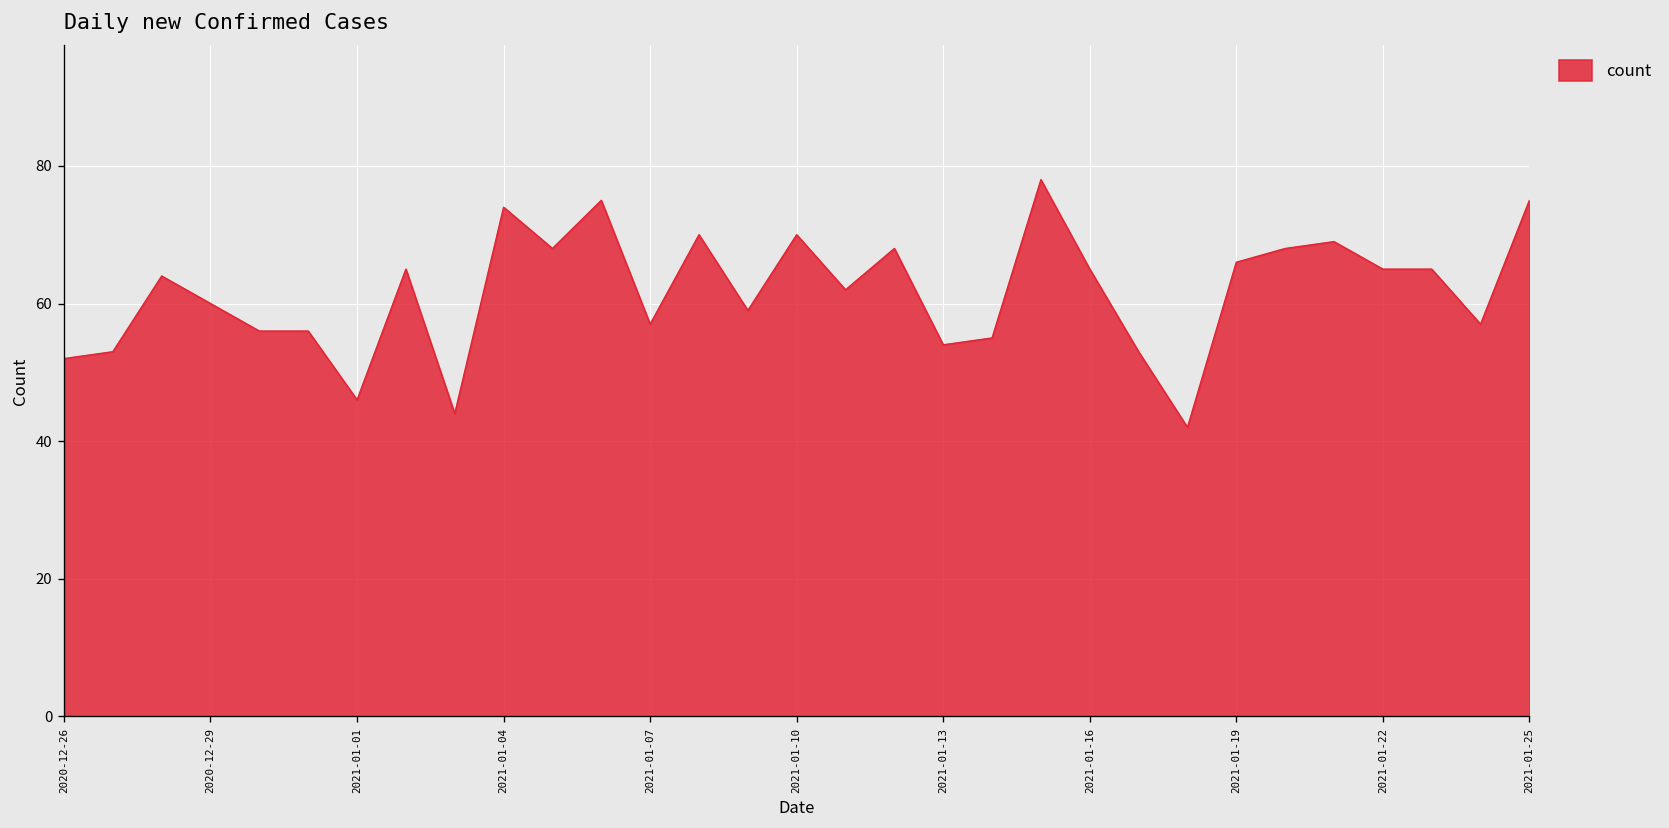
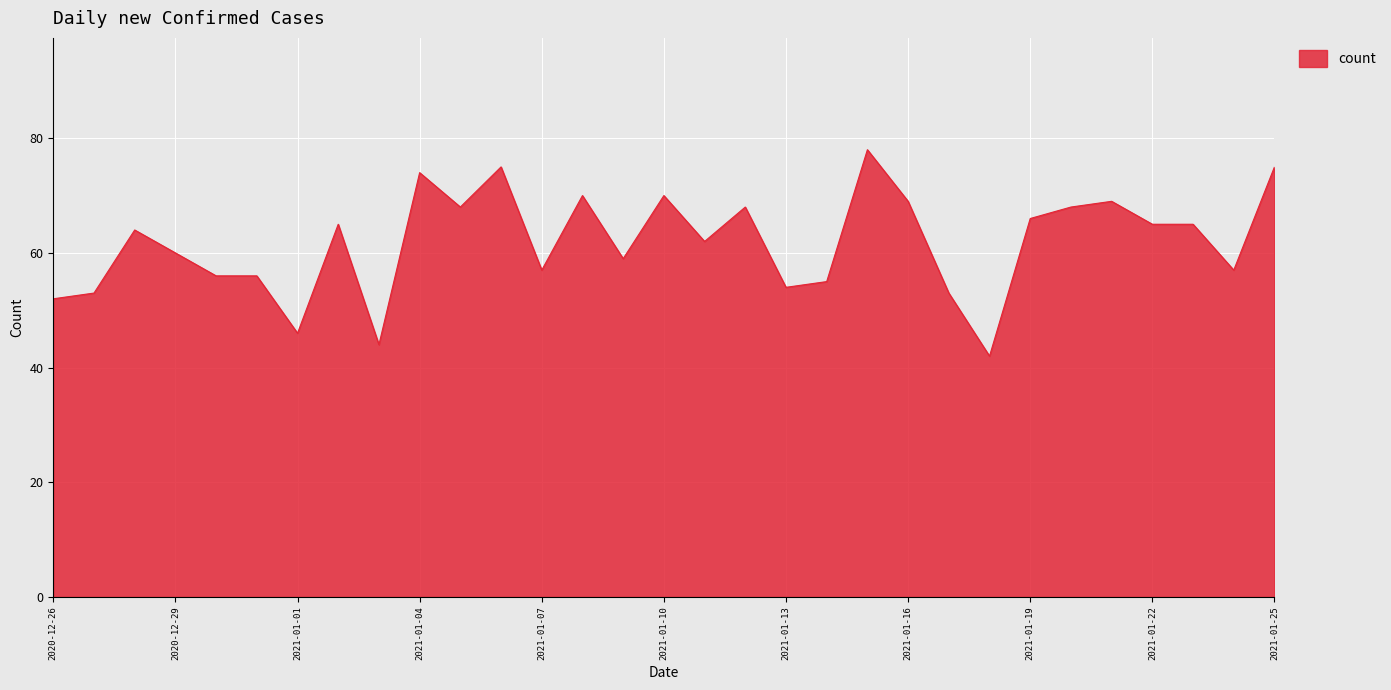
2021-01-16: 65 -> 69
